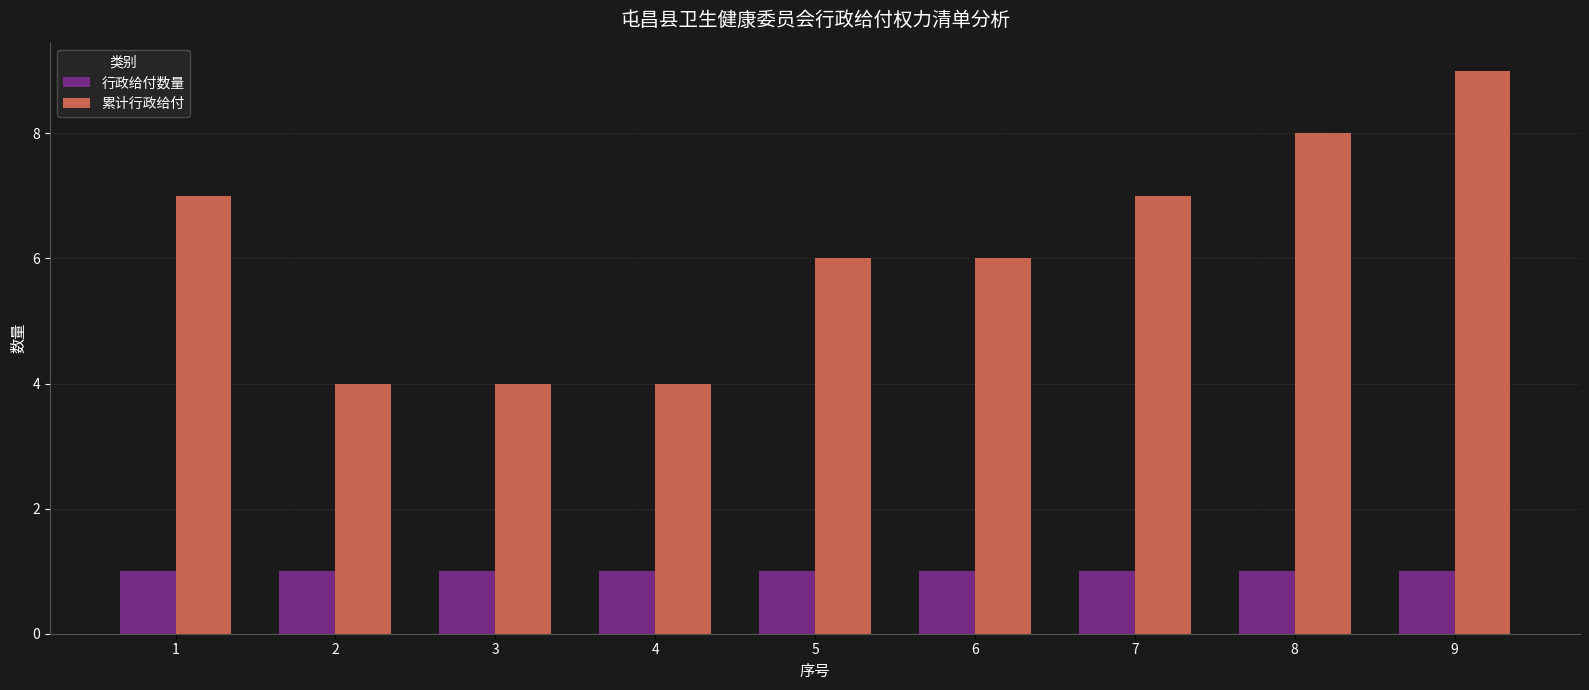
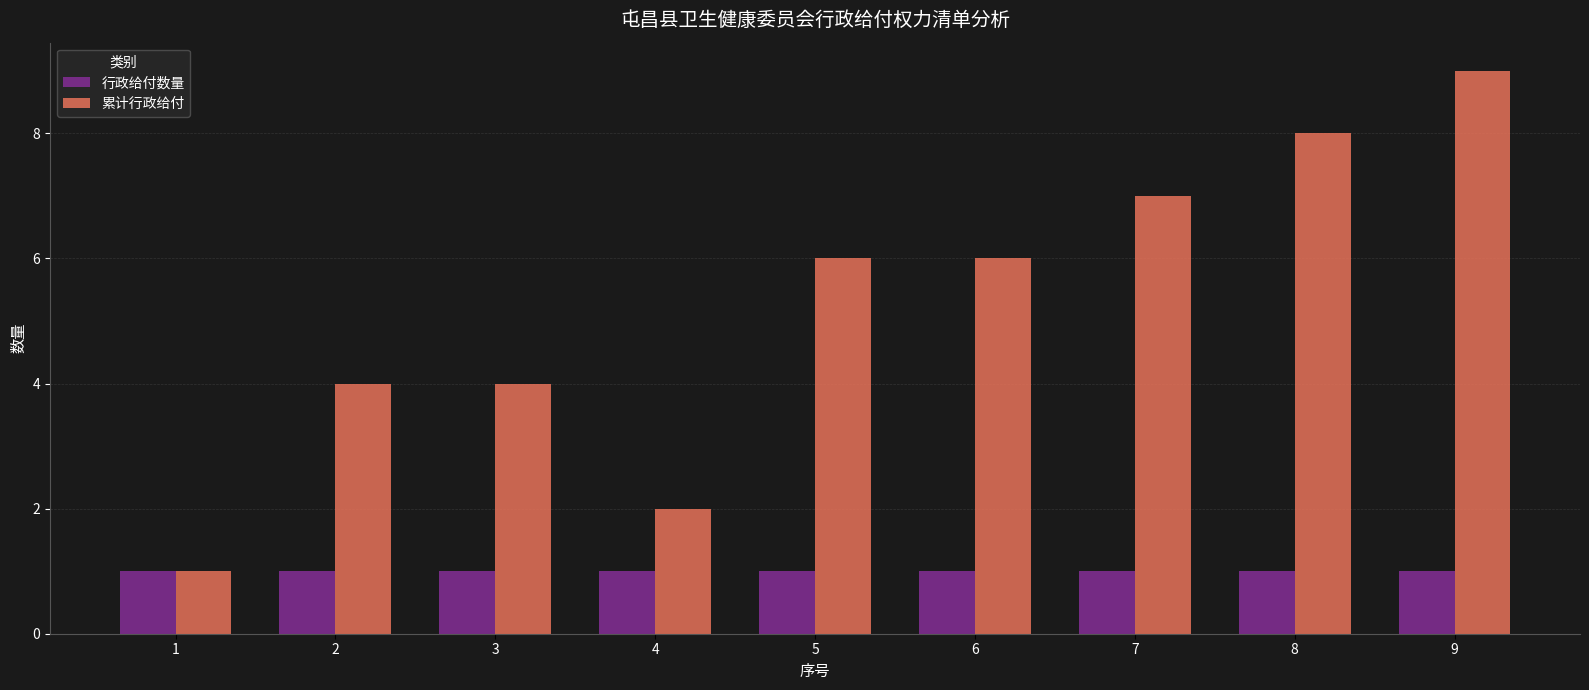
累计行政给付, 1: 7 -> 1
累计行政给付, 4: 4 -> 2
